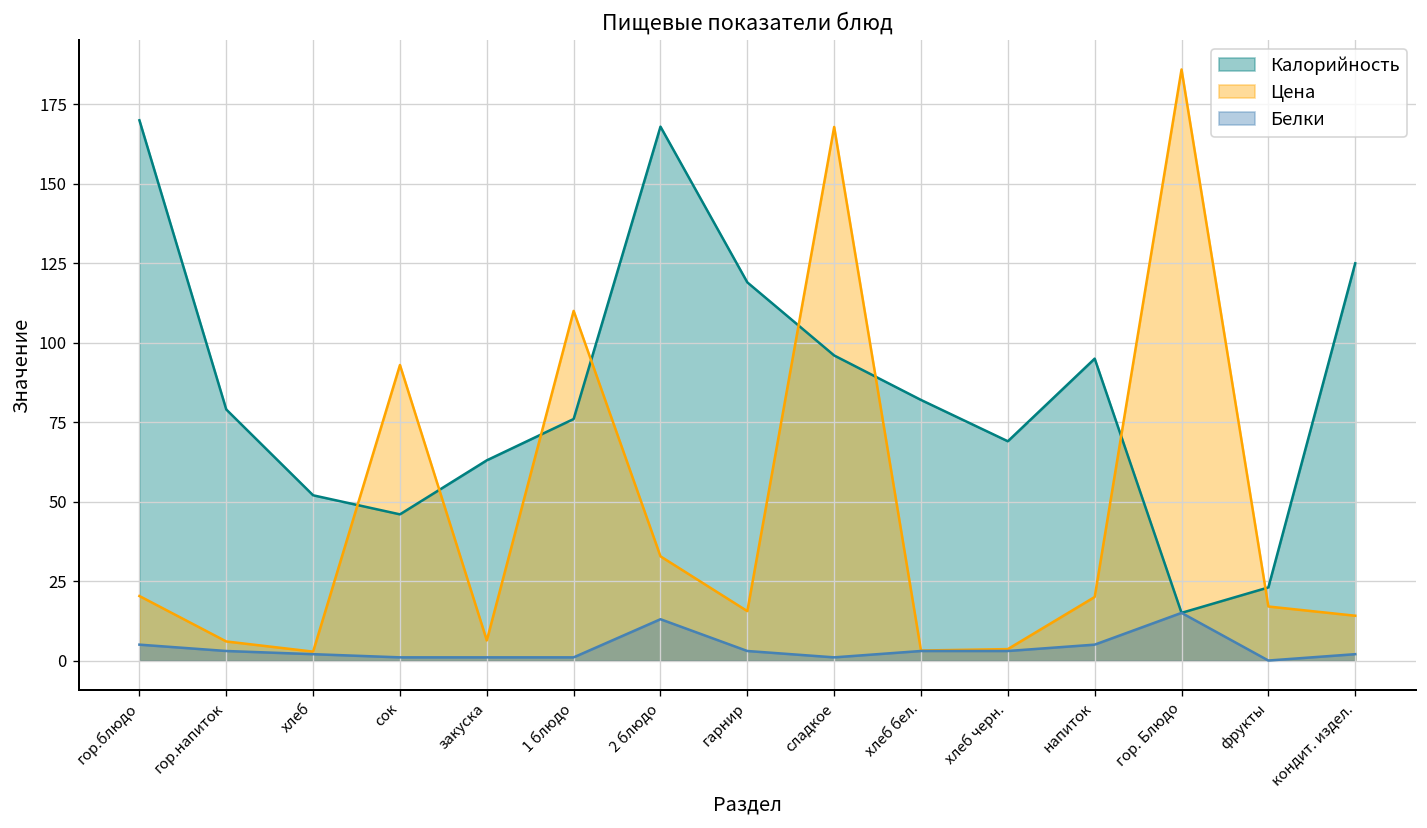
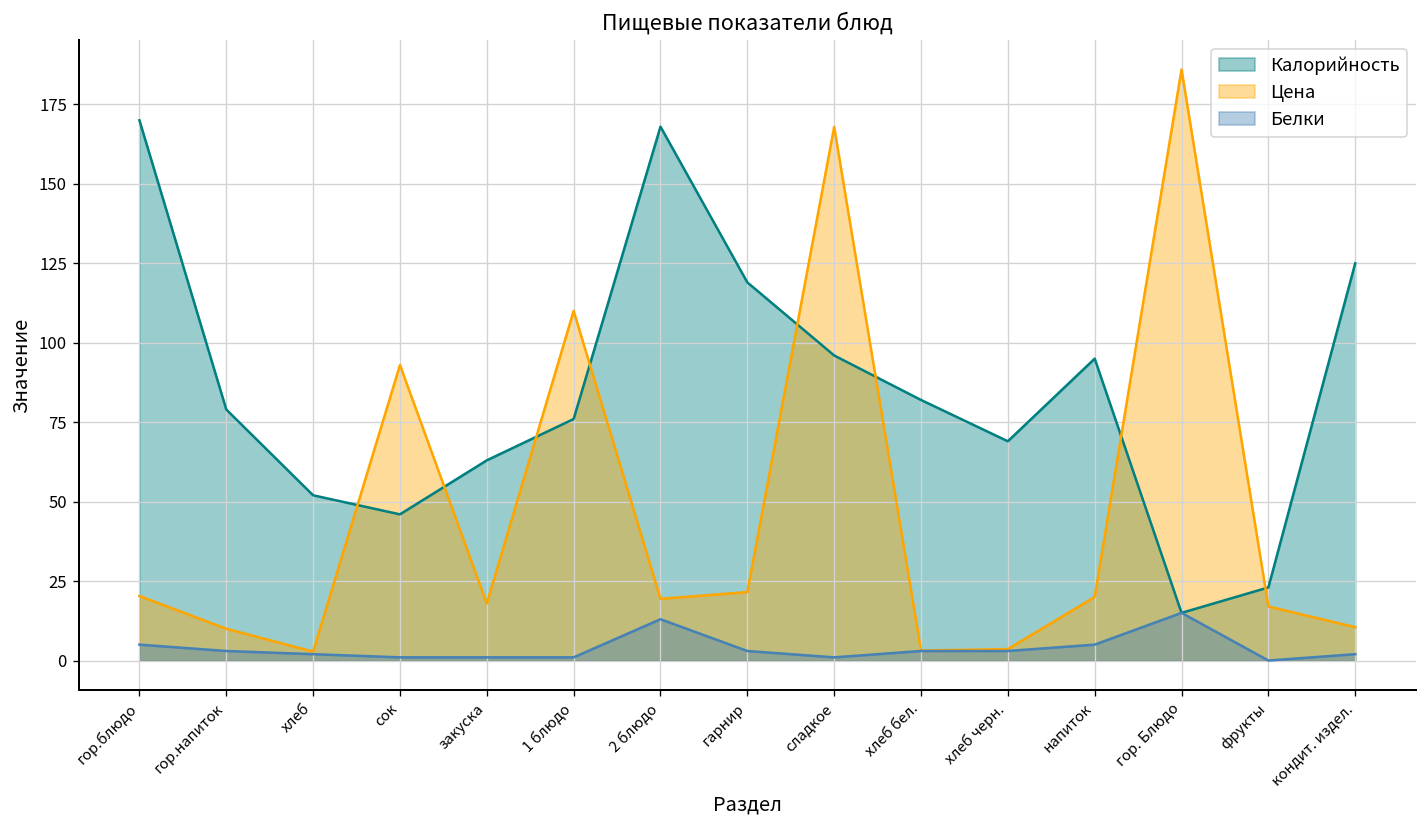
Цена, гор.напиток: 6 -> 10
Цена, закуска: 6 -> 18
Цена, 2 блюдо: 33 -> 19
Цена, гарнир: 16 -> 22
Цена, кондит. издел.: 14 -> 11
